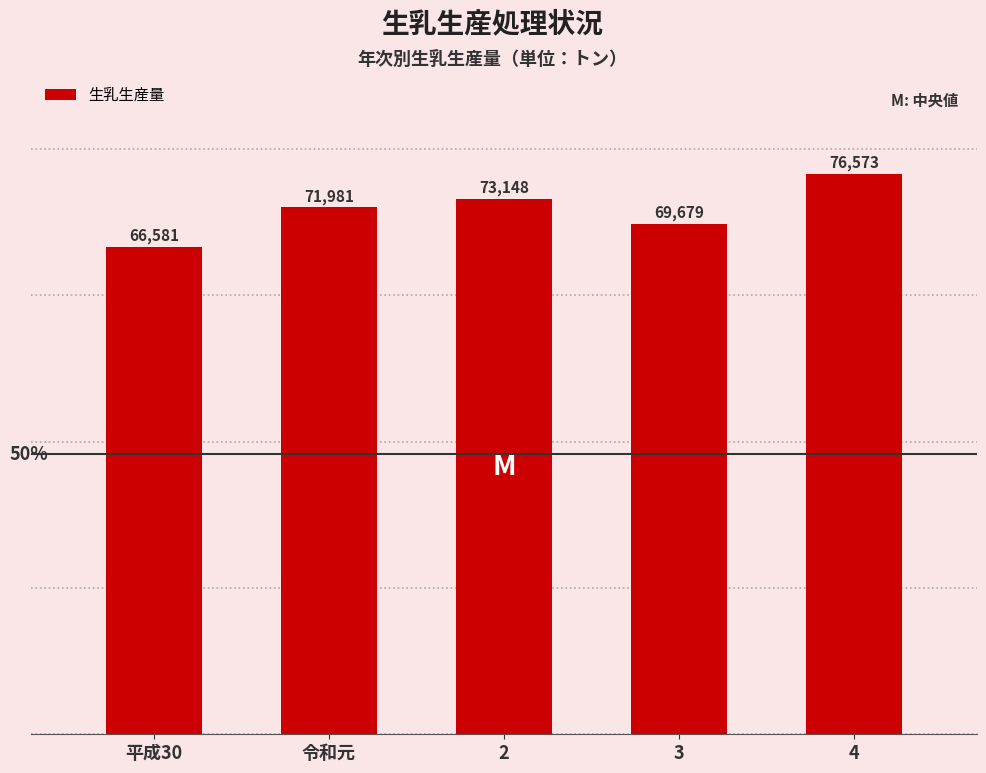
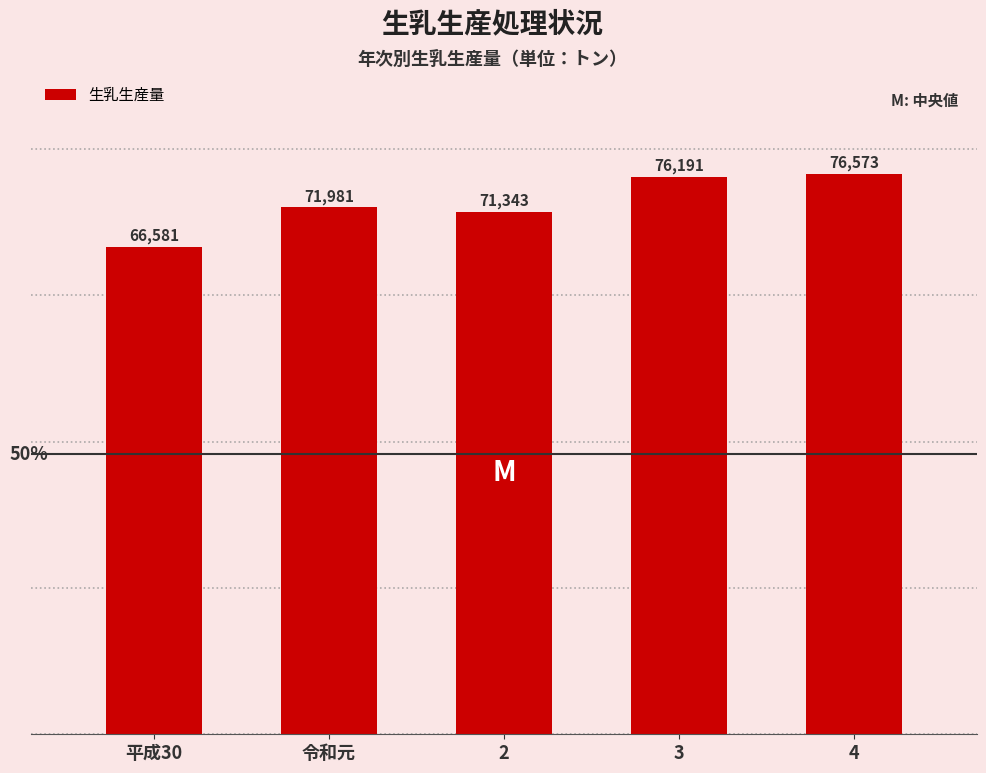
2: 73,148 -> 71,343
3: 69,679 -> 76,191
